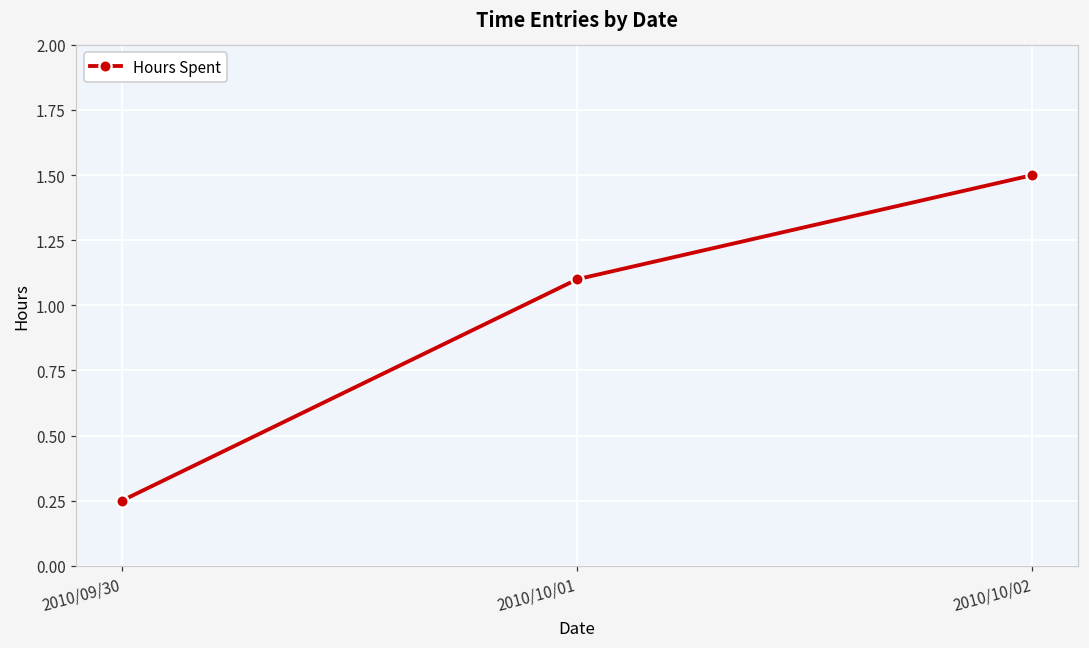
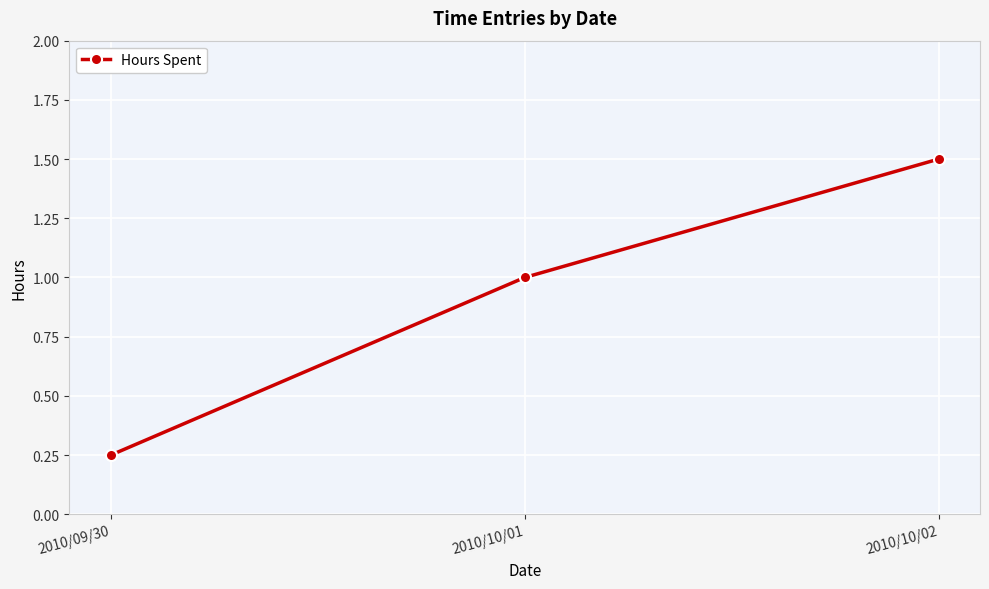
2010/10/01: 1.1 -> 1.0
